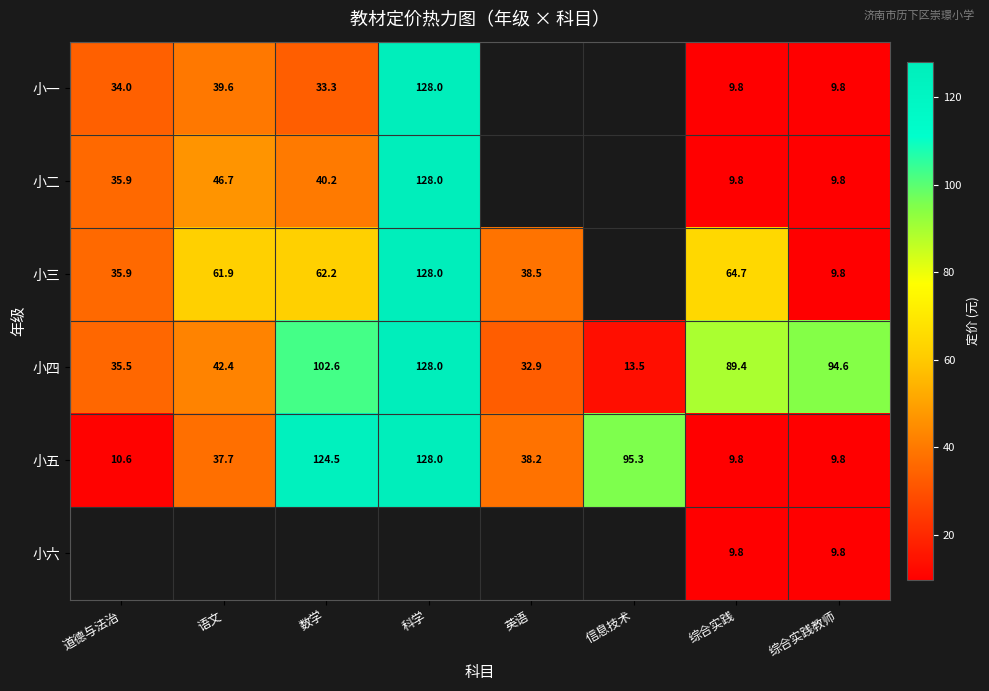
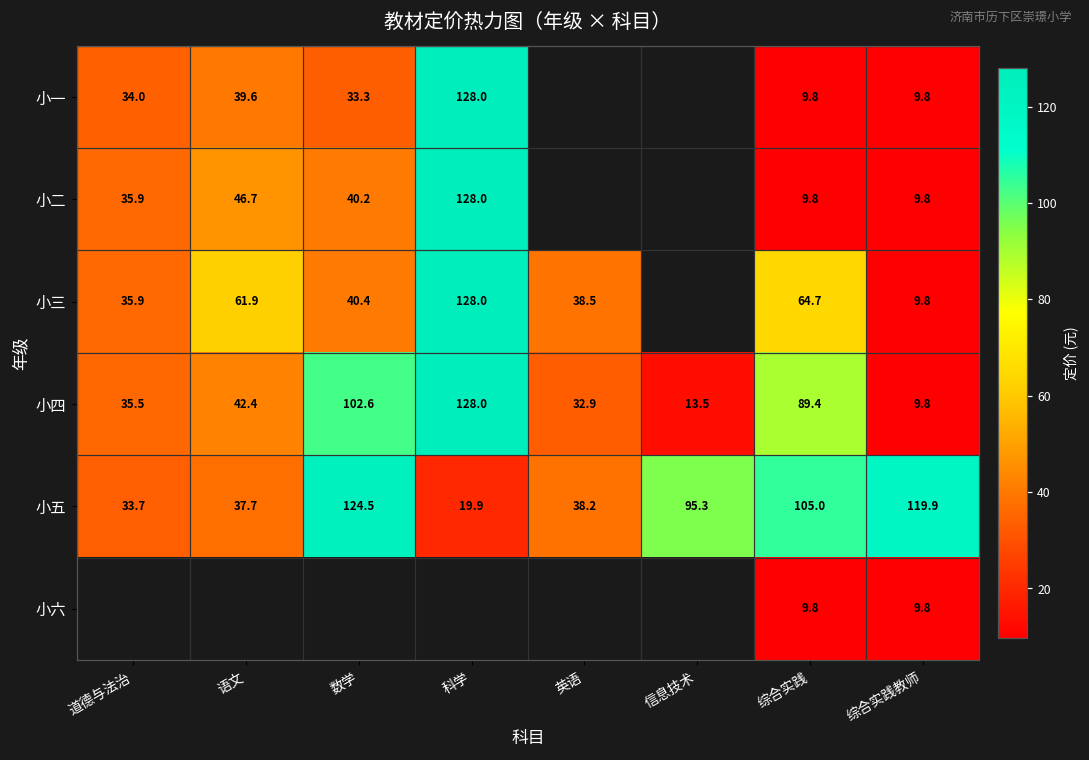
小三, 数学: 62.2 -> 40.4
小四, 综合实践教师: 94.6 -> 9.8
小五, 道德与法治: 10.6 -> 33.7
小五, 科学: 128.0 -> 19.9
小五, 综合实践: 9.8 -> 105.0
小五, 综合实践教师: 9.8 -> 119.9
